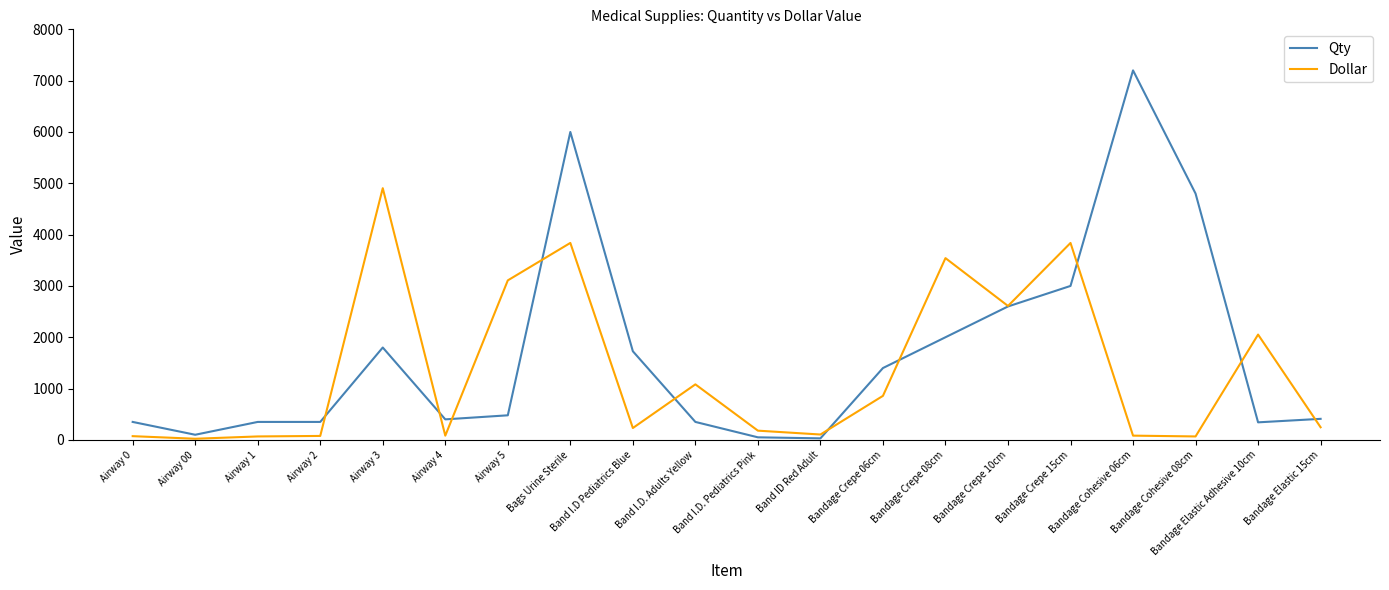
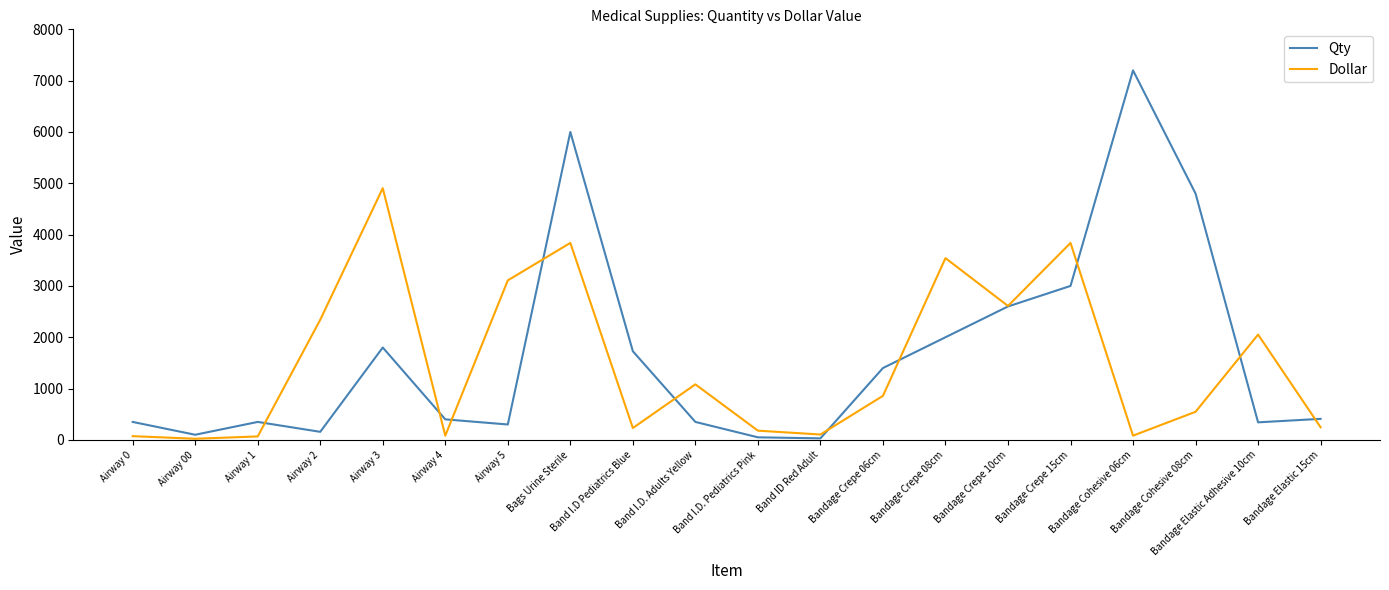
Qty, Airway 2: 400 -> 200
Dollar, Airway 2: 100 -> 2300
Qty, Airway 5: 500 -> 300
Dollar, Bandage Cohesive 08cm: 100 -> 500
